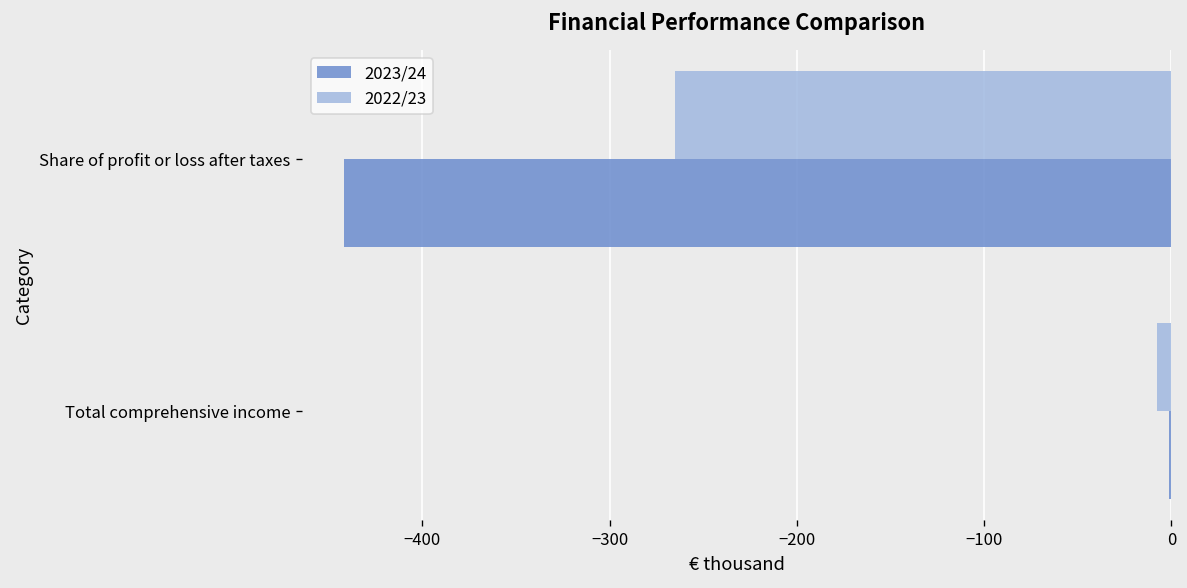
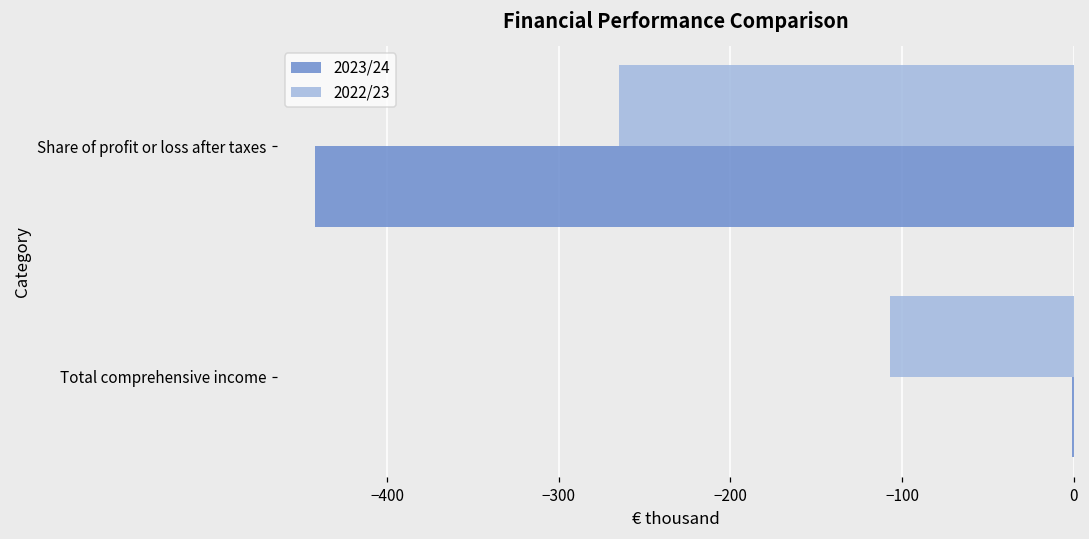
2022/23, Total comprehensive income: -7 -> -107
